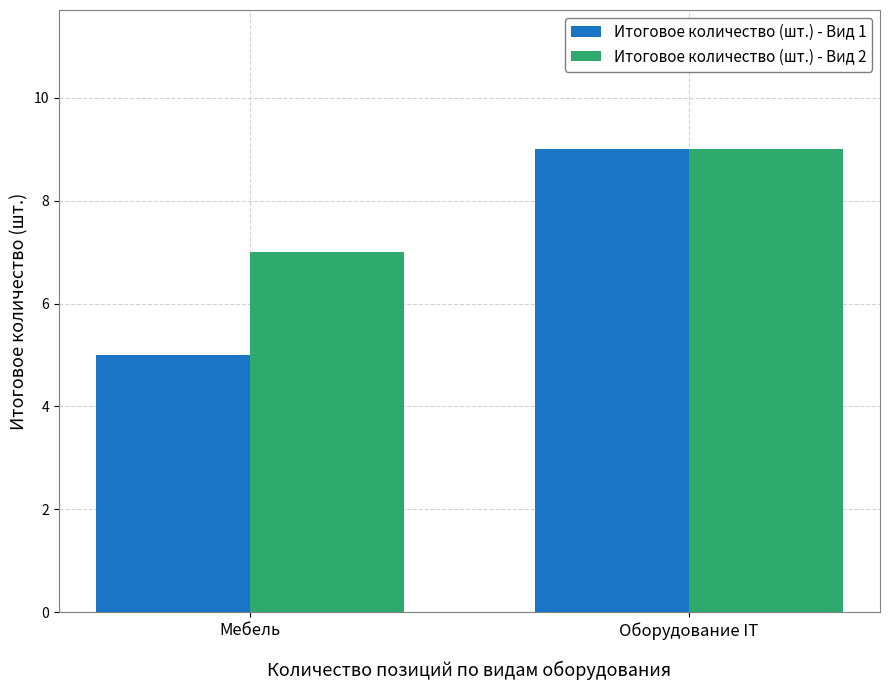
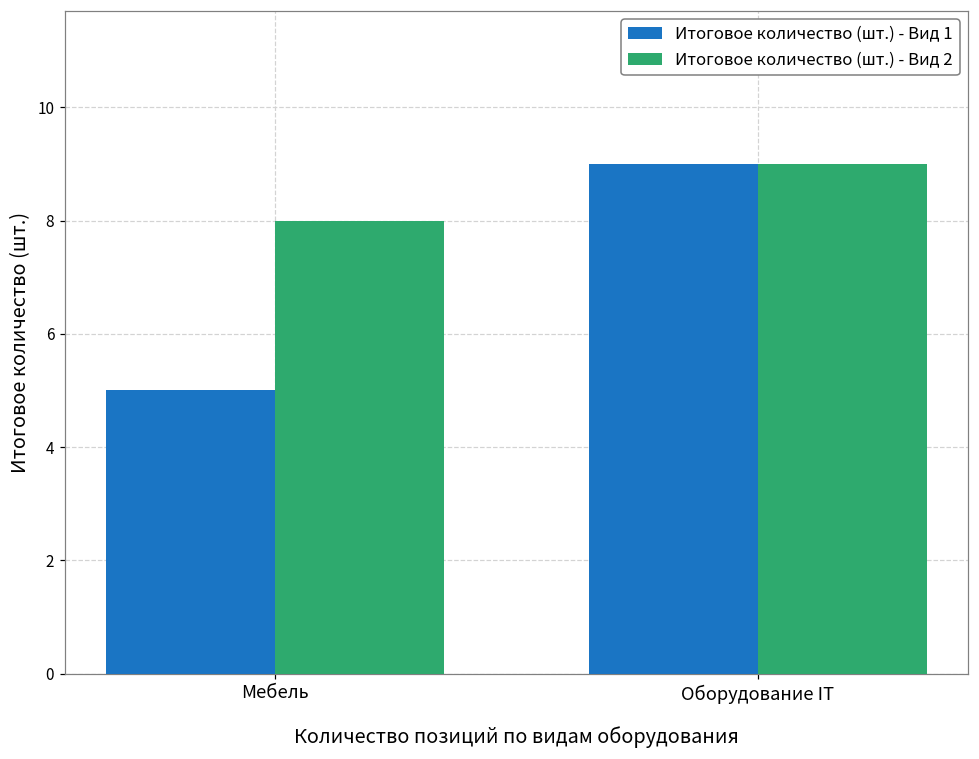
Итоговое количество (шт.) - Вид 2, Мебель: 7 -> 8
